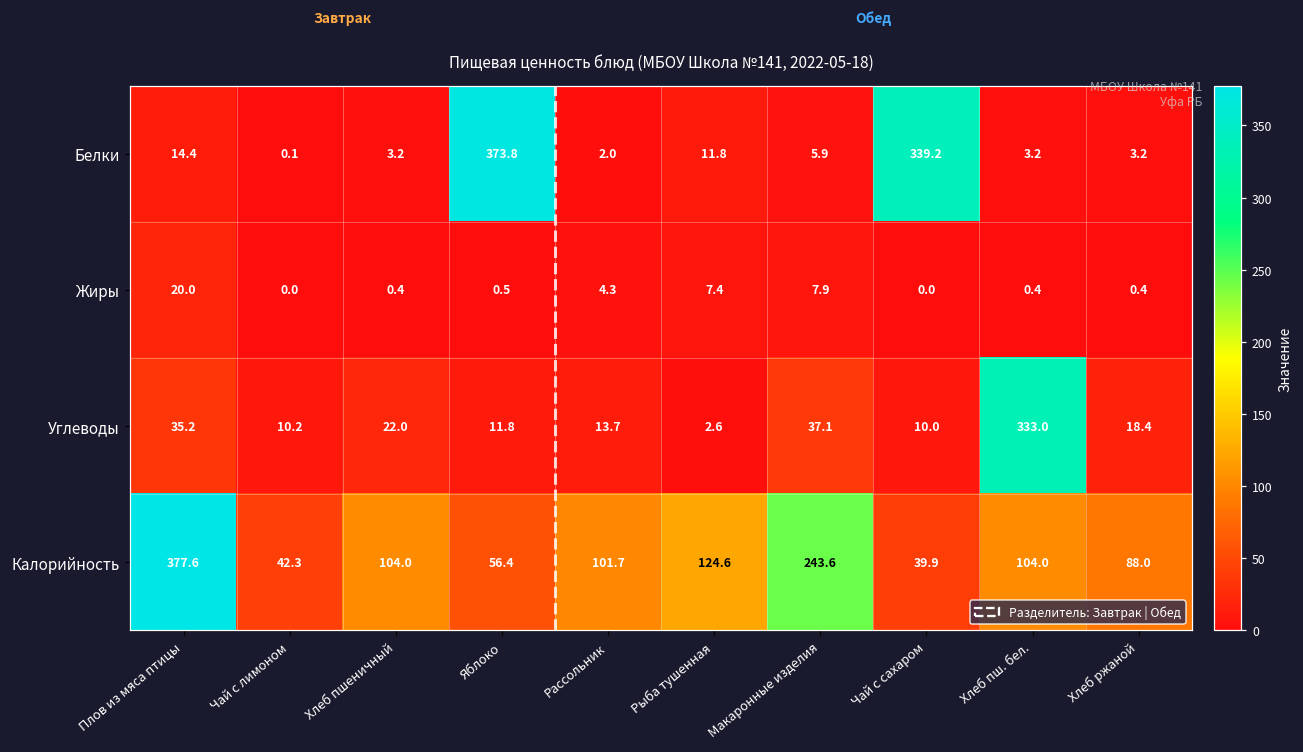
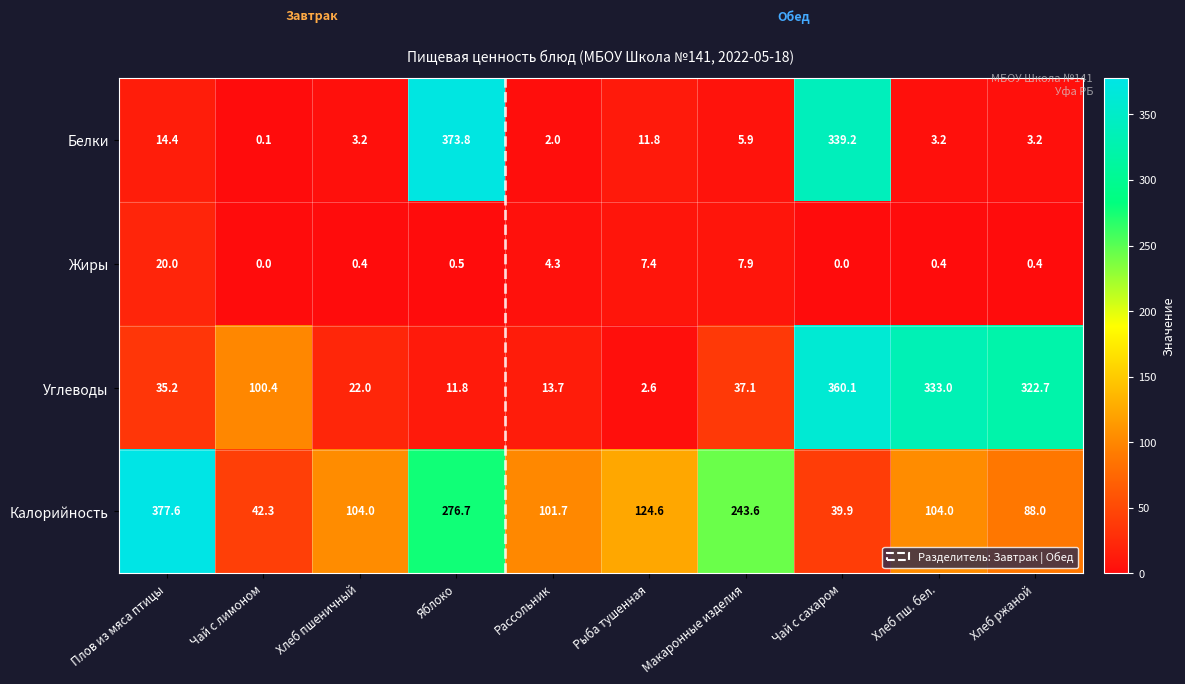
Углеводы, Чай с лимоном: 10.2 -> 100.4
Углеводы, Чай с сахаром: 10.0 -> 360.1
Углеводы, Хлеб ржаной: 18.4 -> 322.7
Калорийность, Яблоко: 56.4 -> 276.7
